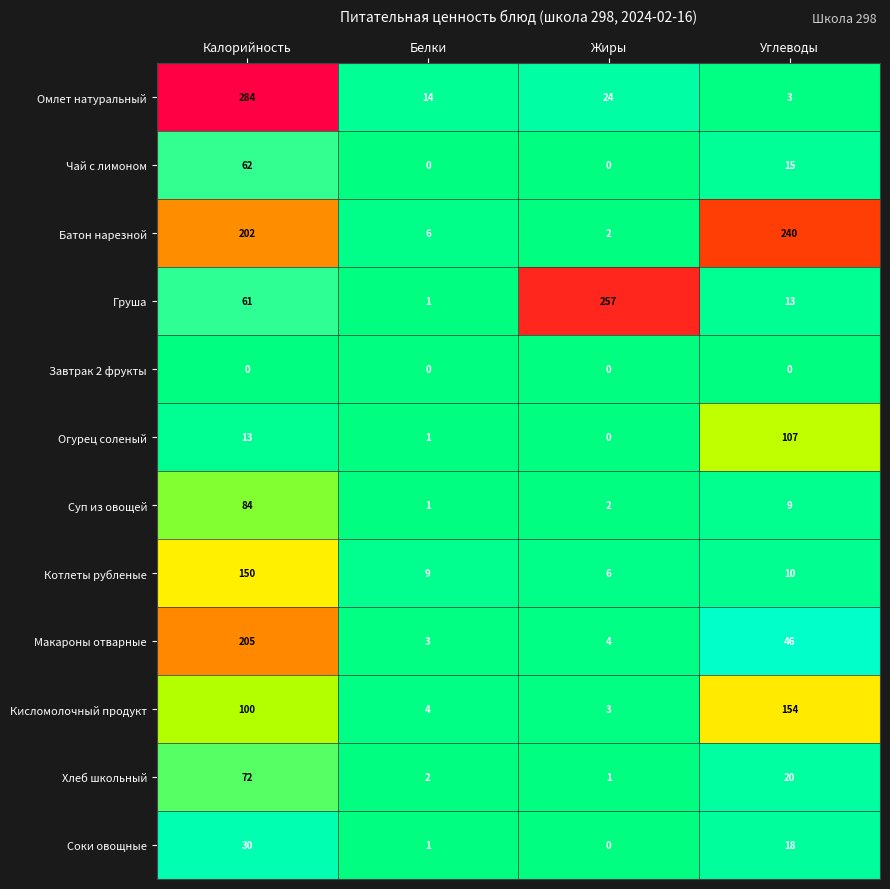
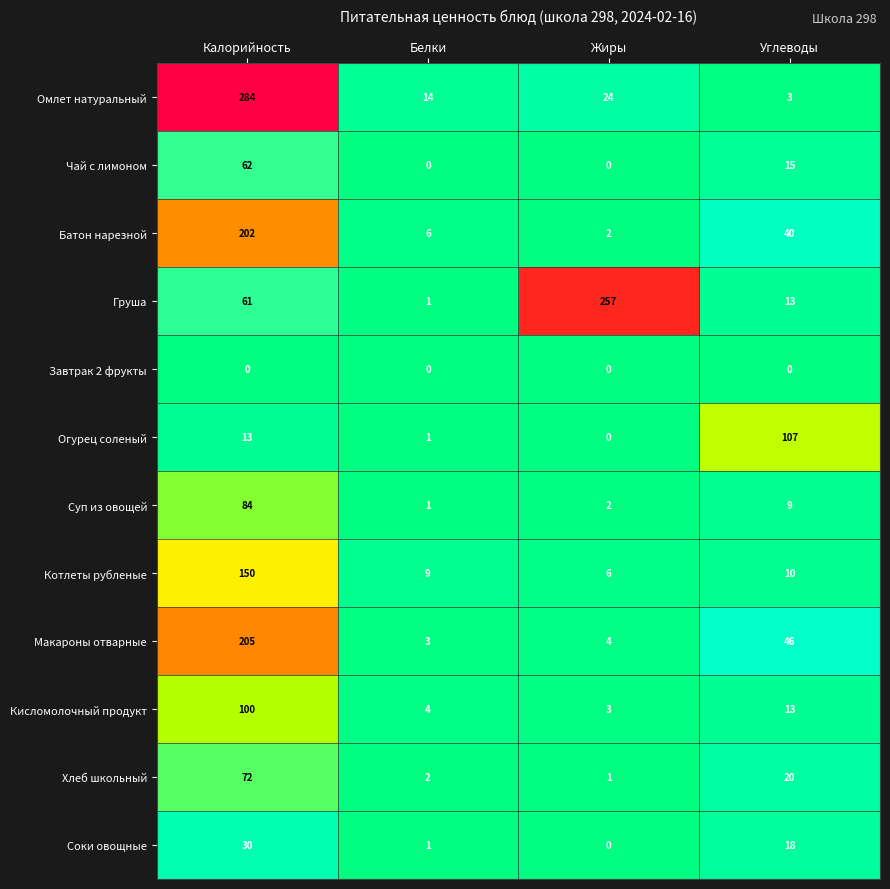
Батон нарезной, Углеводы: 240 -> 40
Кисломолочный продукт, Углеводы: 154 -> 13
